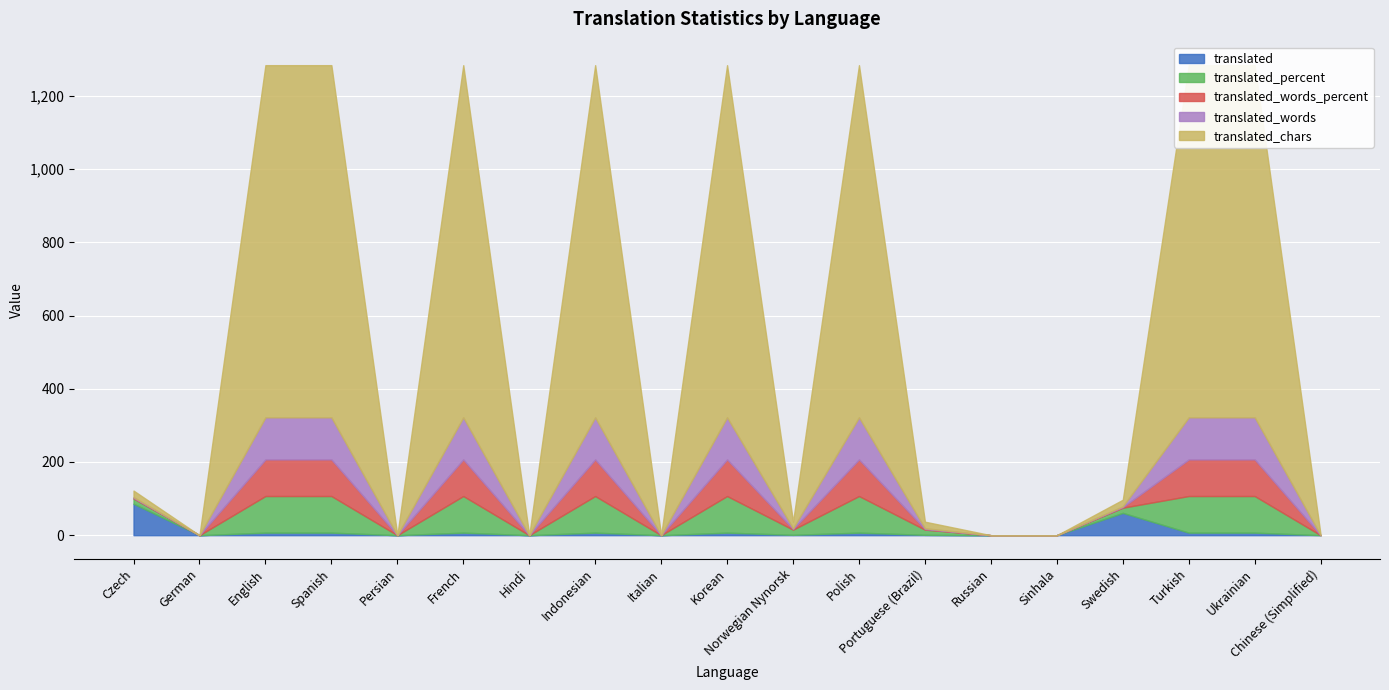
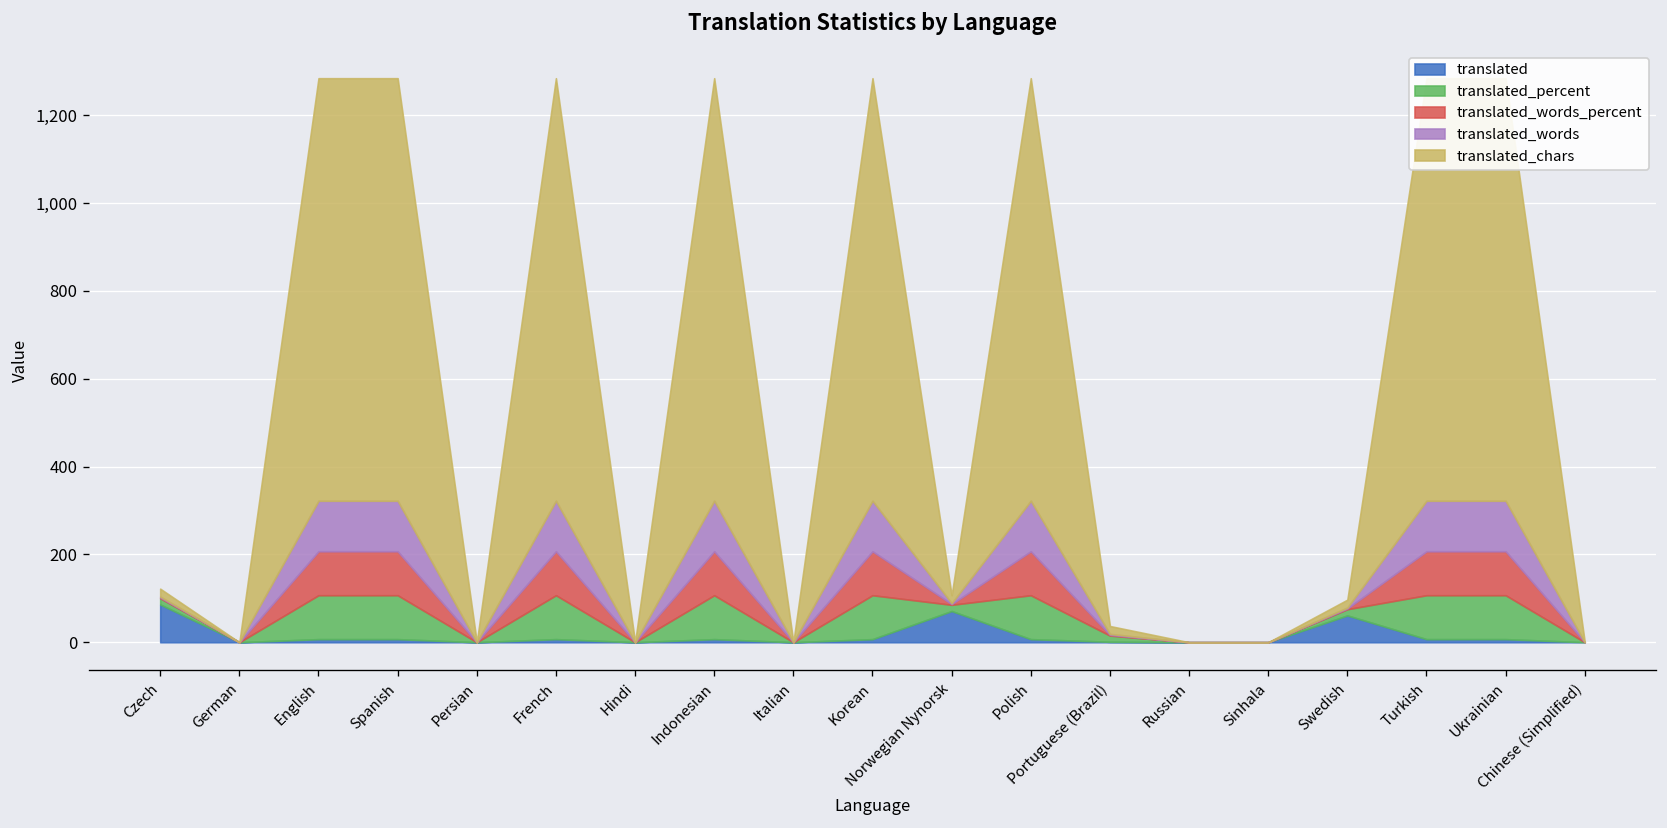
translated, Norwegian Nynorsk: 0 -> 70
